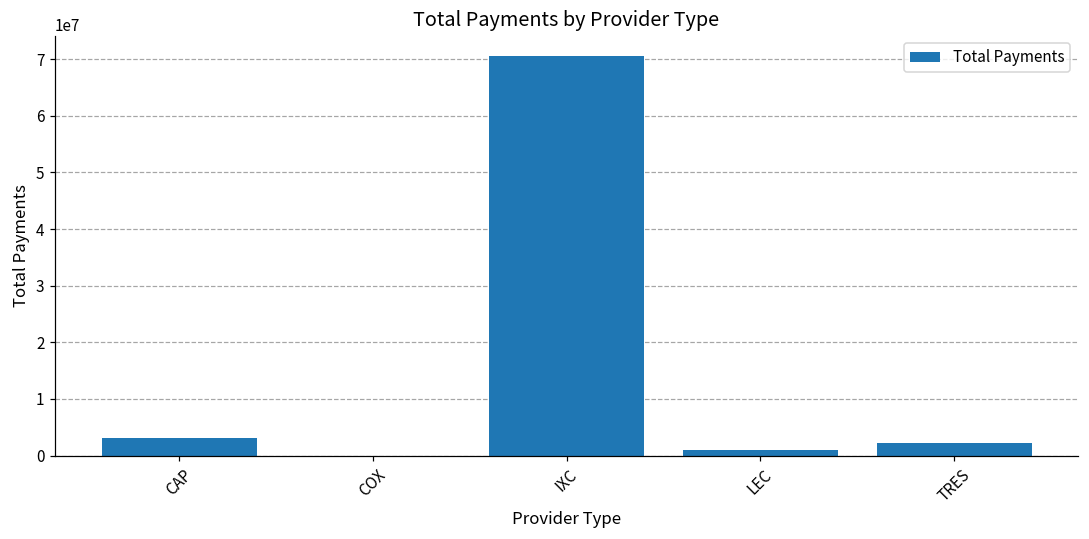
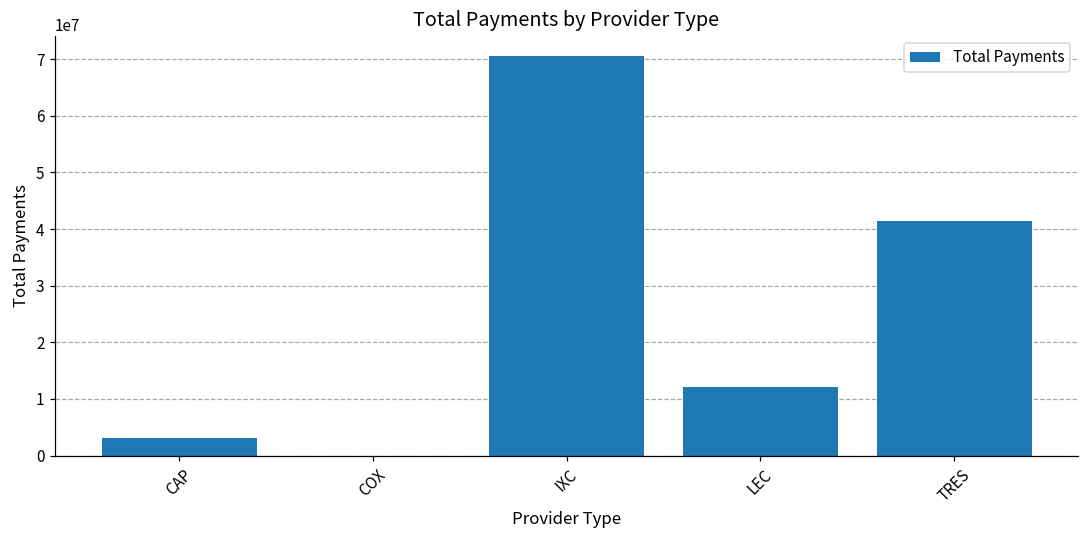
LEC: 1000000 -> 12000000
TRES: 2000000 -> 41000000
